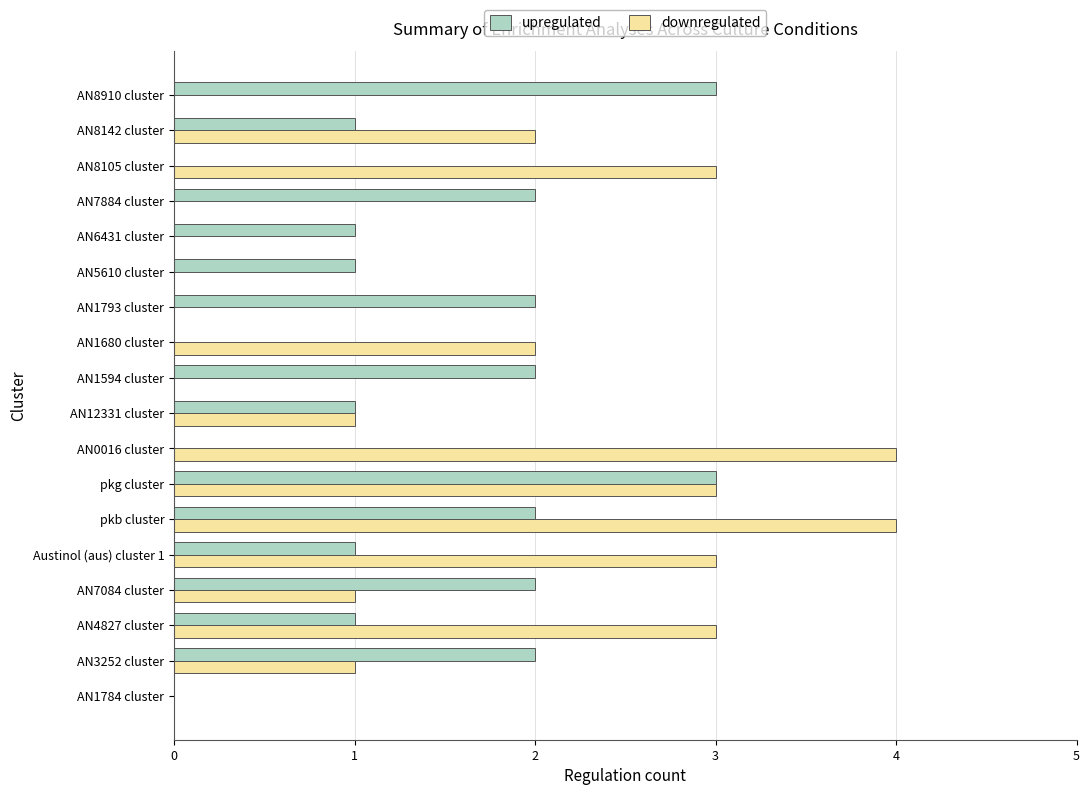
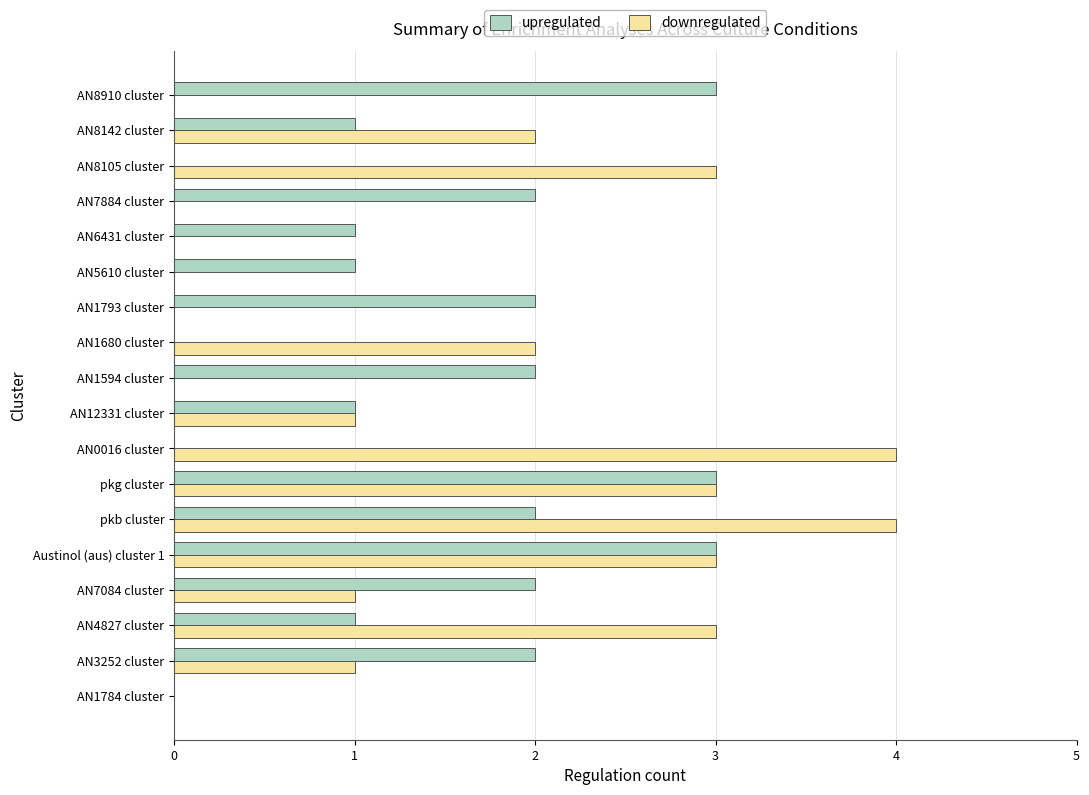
upregulated, Austinol (aus) cluster 1: 1 -> 3
